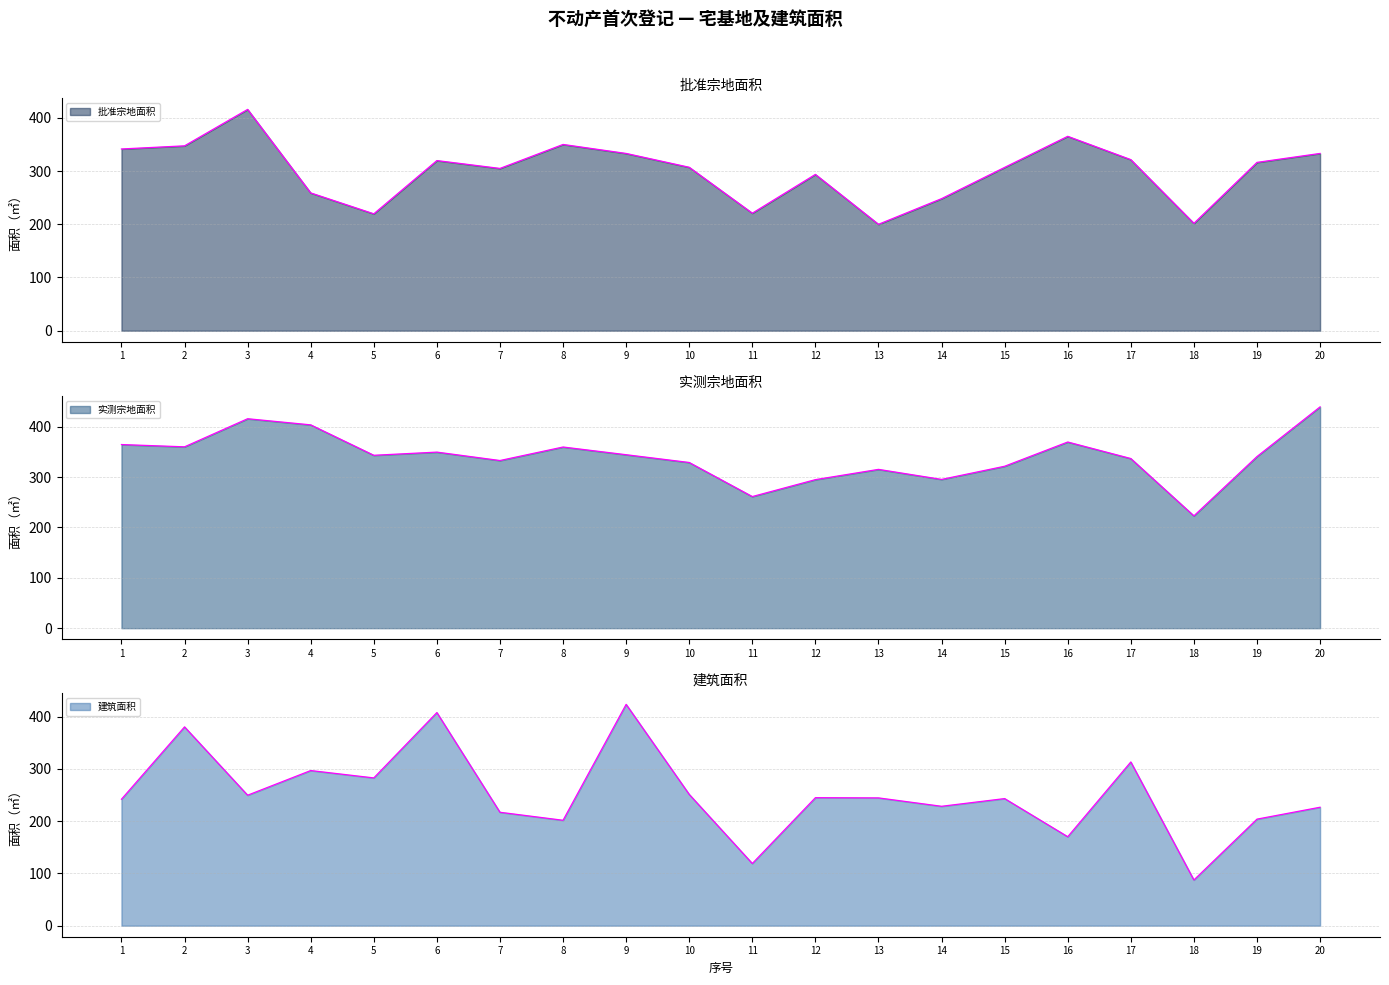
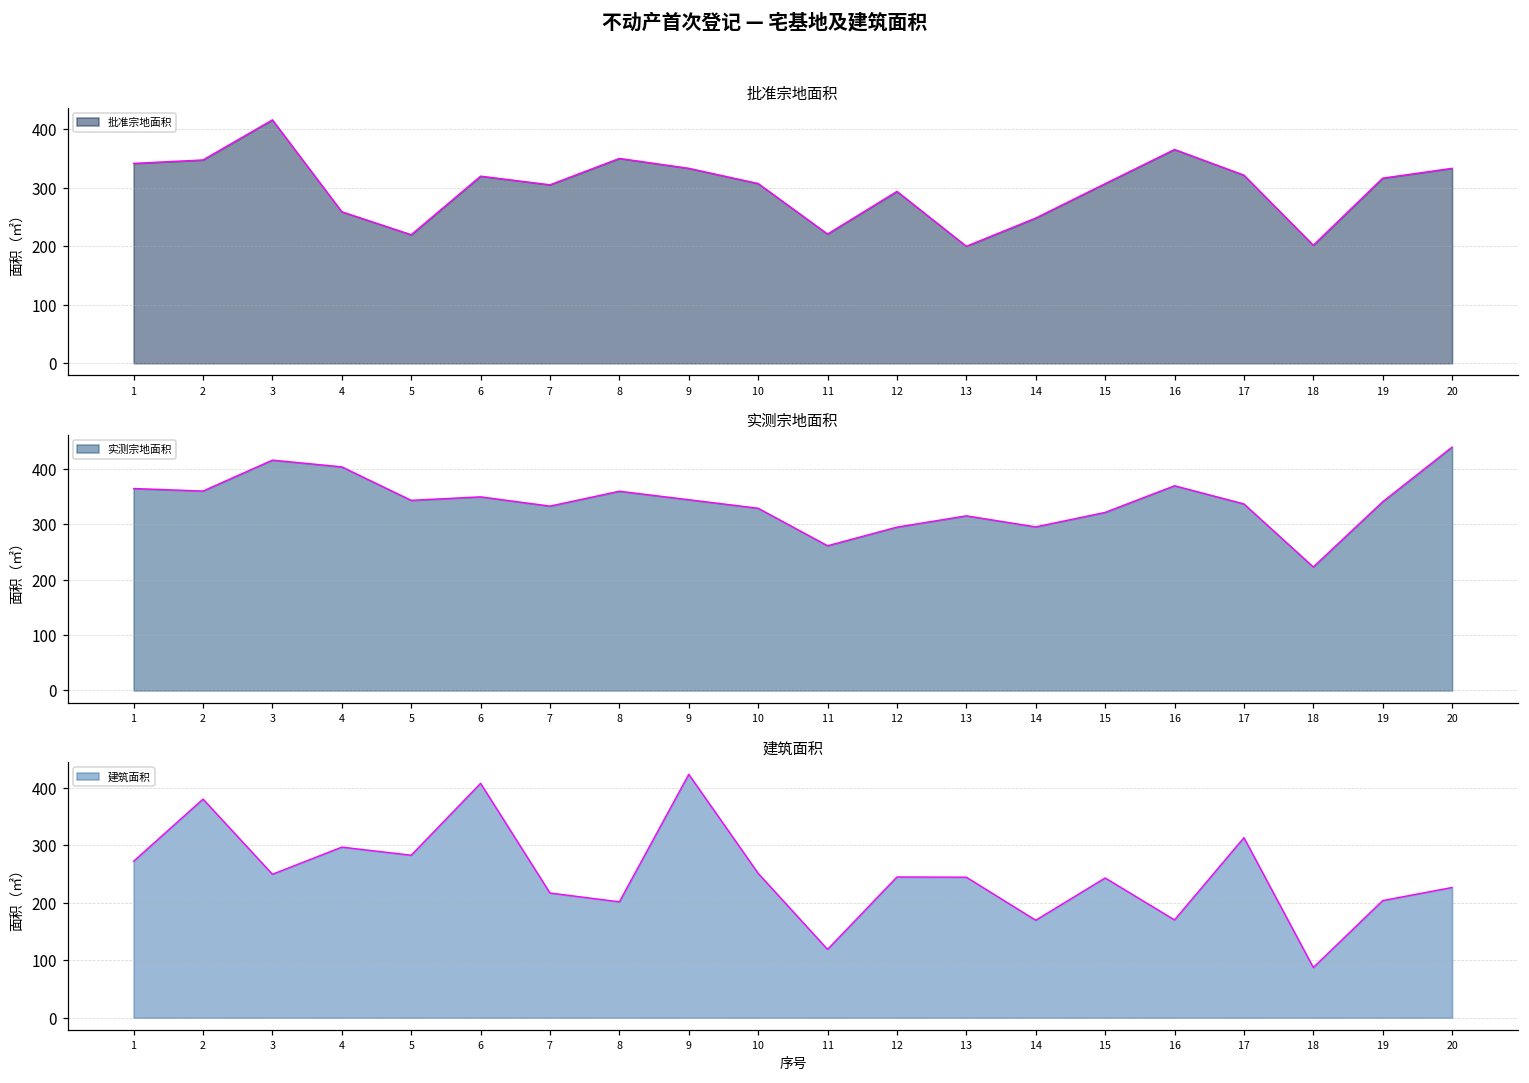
建筑面积, 1: 240 -> 270
建筑面积, 14: 230 -> 170
